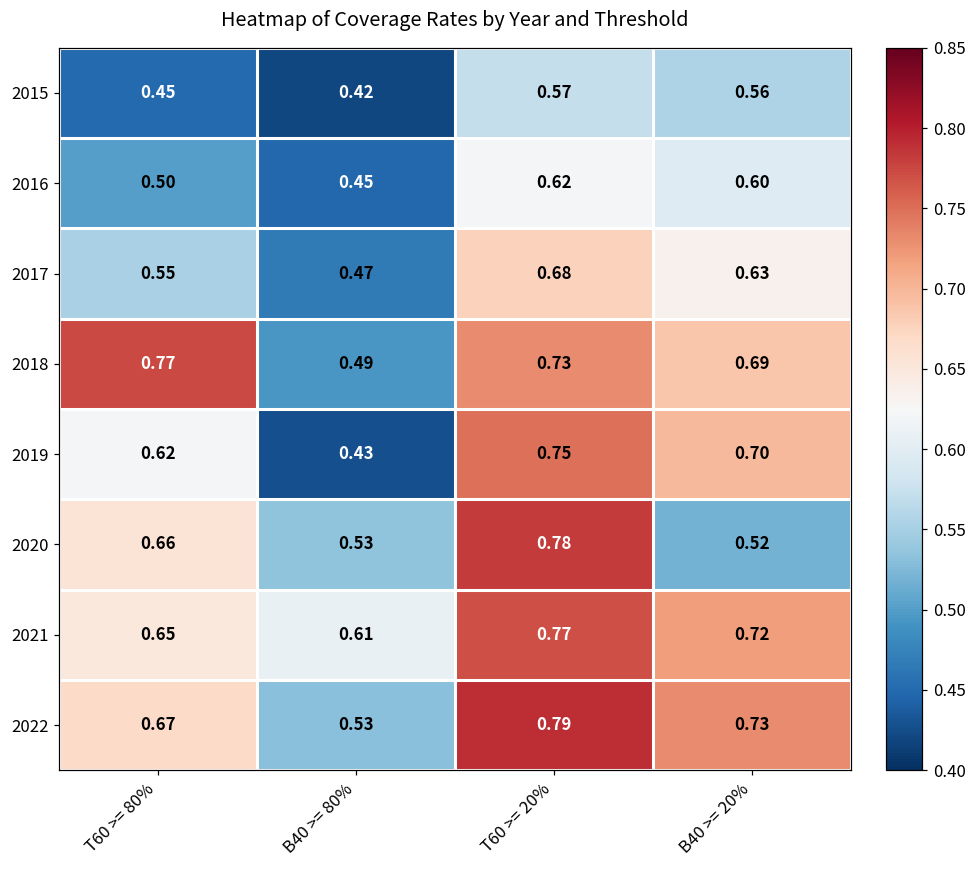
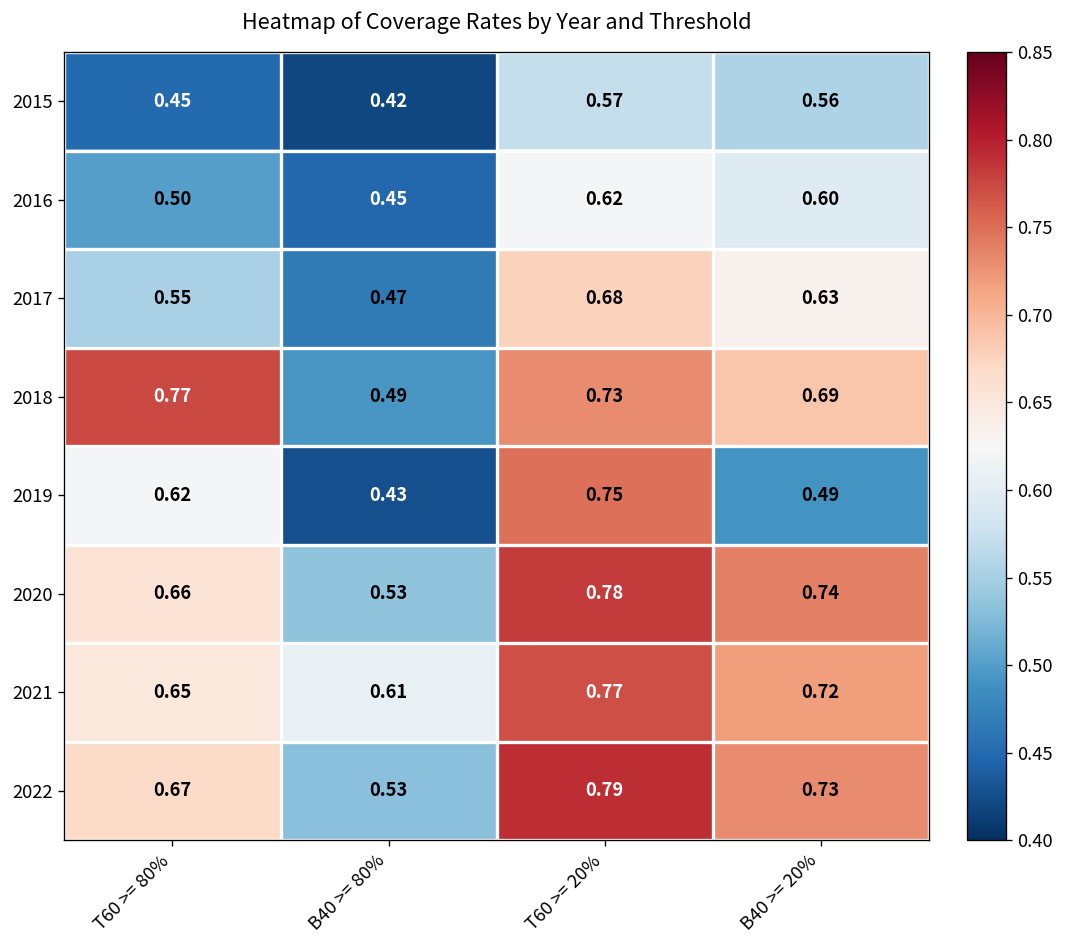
2019, B40 >= 20%: 0.70 -> 0.49
2020, B40 >= 20%: 0.52 -> 0.74
